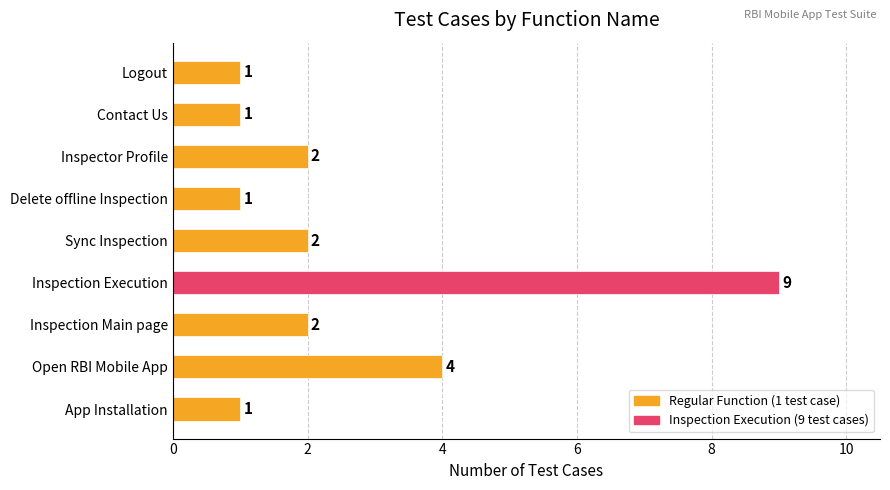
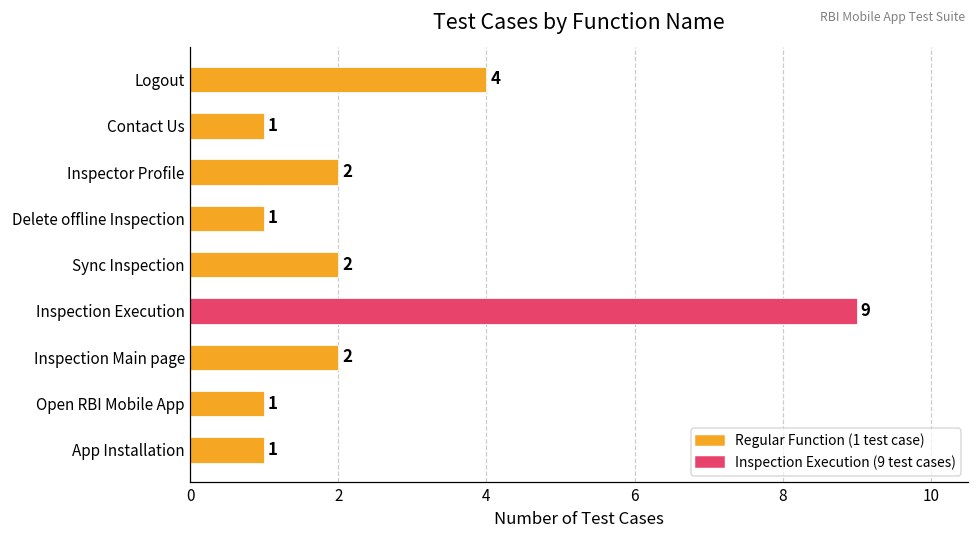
Logout: 1 -> 4
Open RBI Mobile App: 4 -> 1
